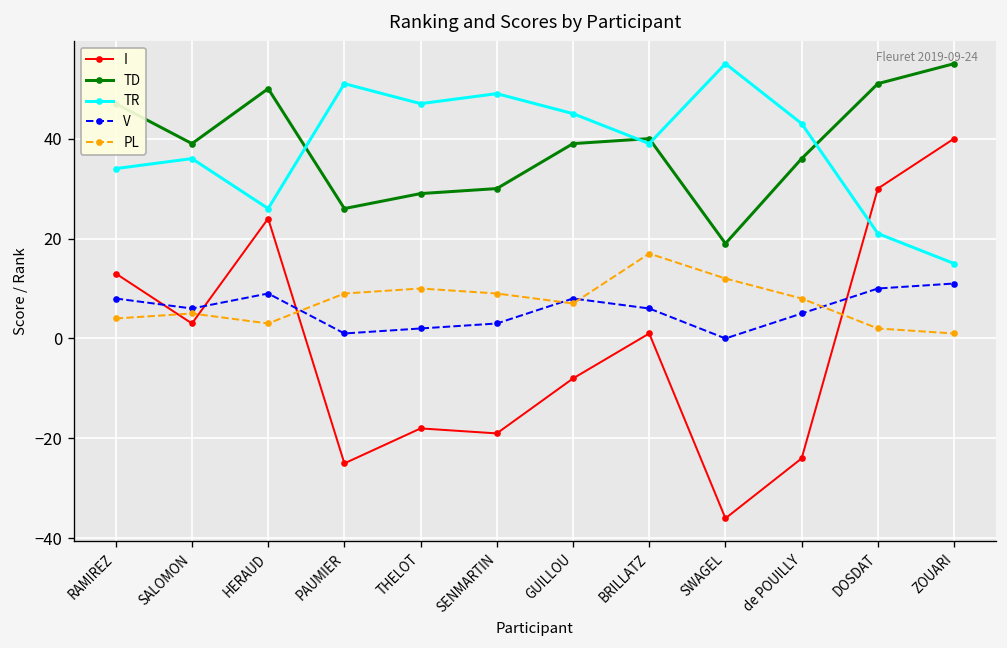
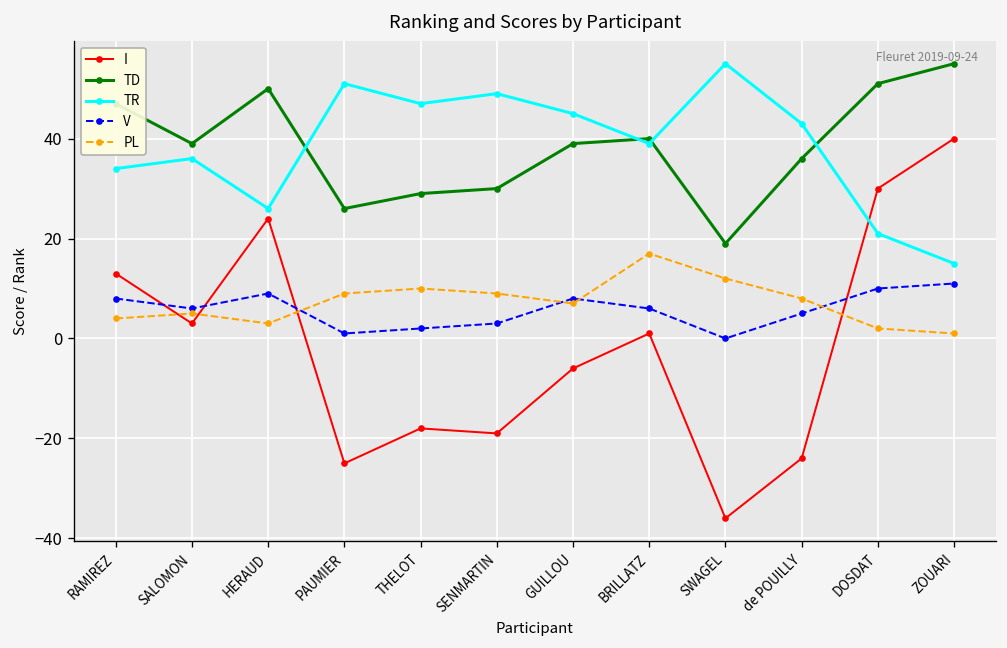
I, GUILLOU: -8 -> -6
